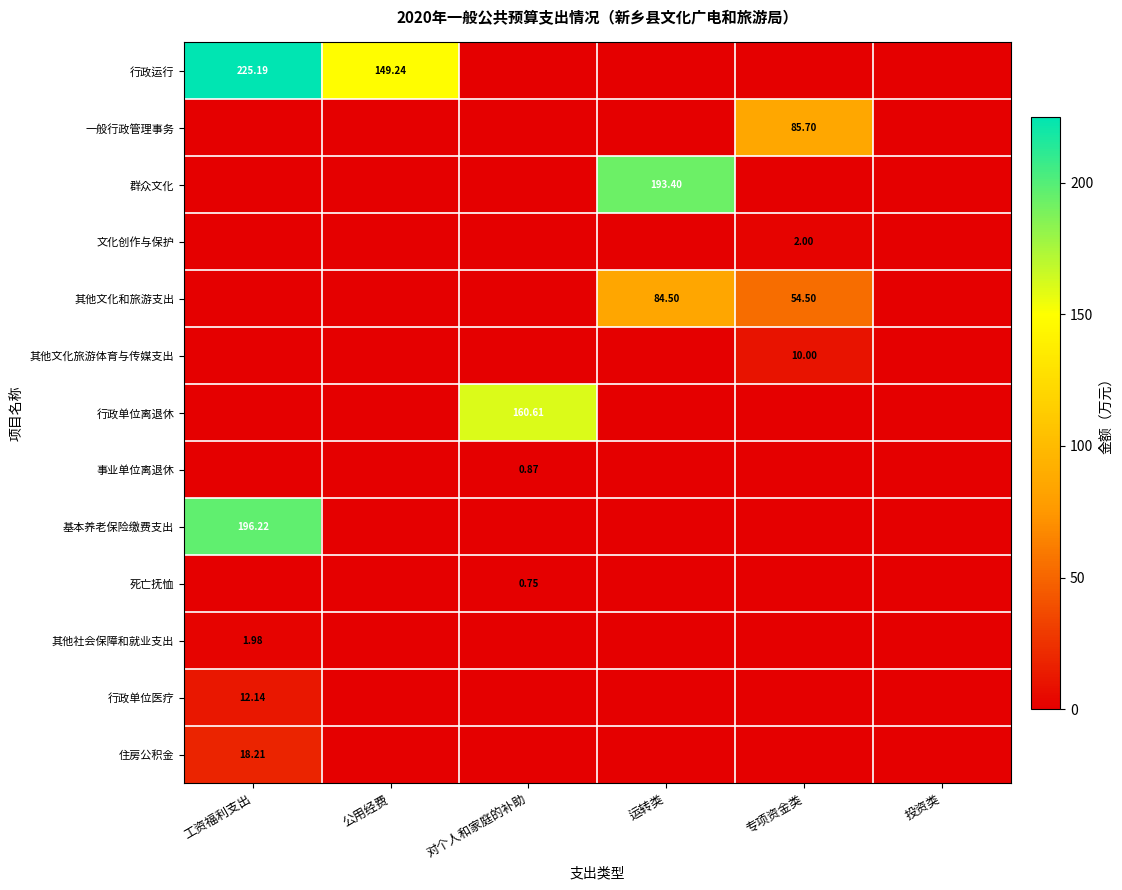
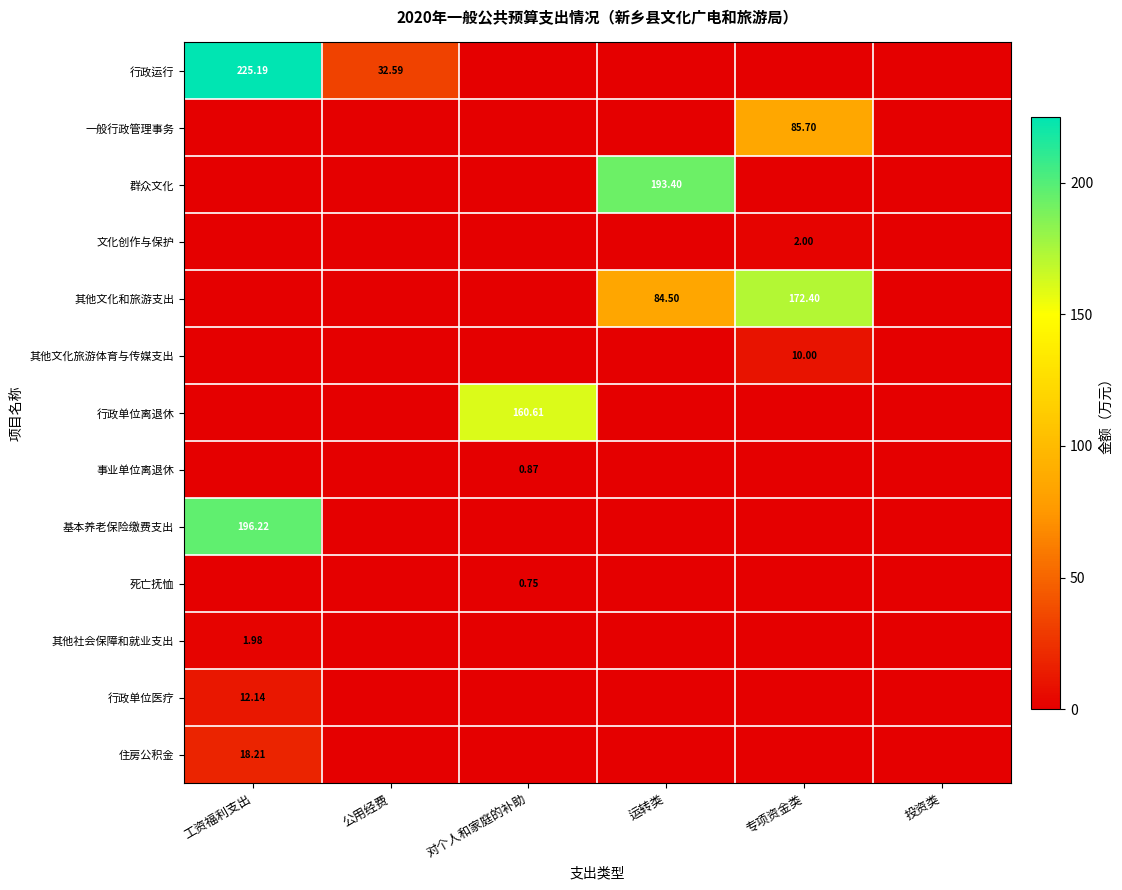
行政运行, 公用经费: 149.24 -> 32.59
其他文化和旅游支出, 专项资金类: 54.50 -> 172.40
